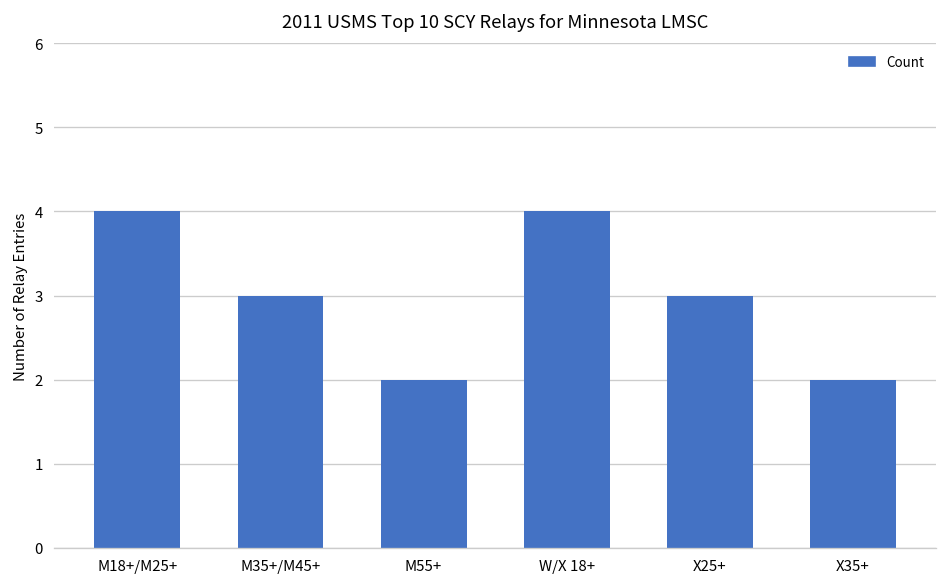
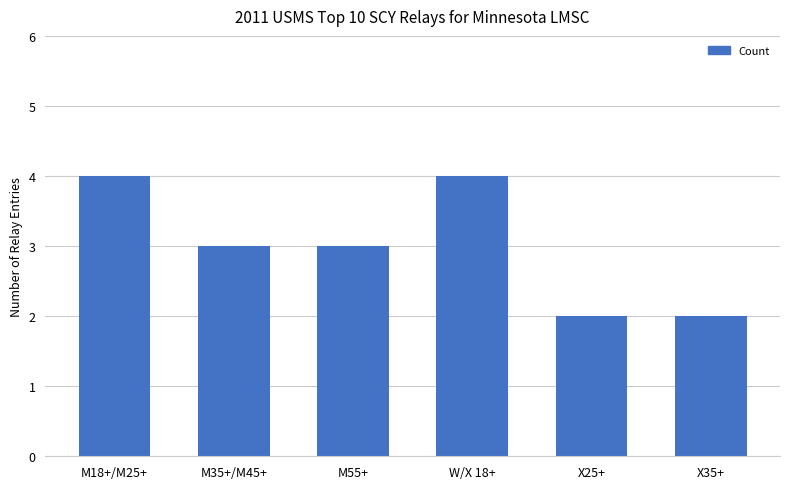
M55+: 2 -> 3
X25+: 3 -> 2
